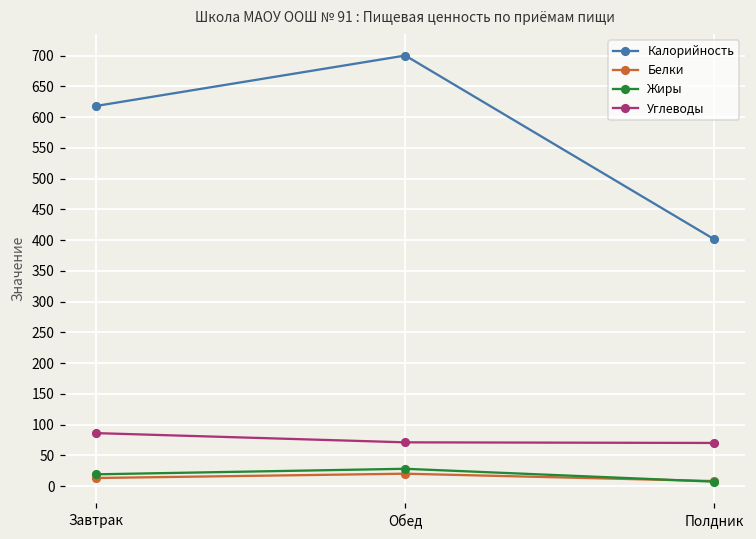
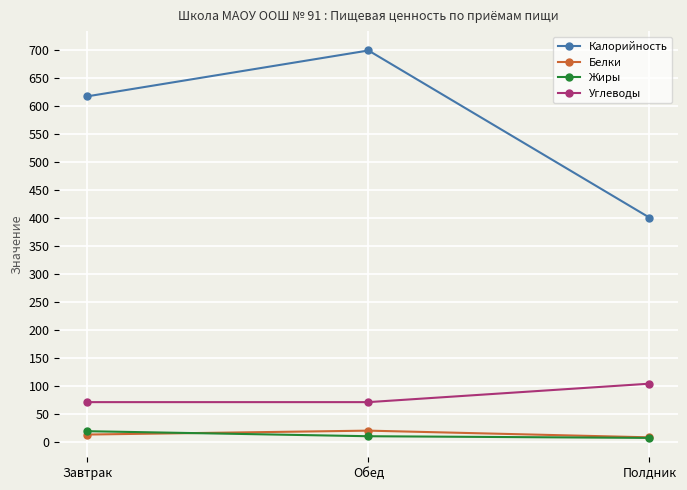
Углеводы, Завтрак: 90 -> 70
Жиры, Обед: 30 -> 10
Углеводы, Полдник: 70 -> 100
